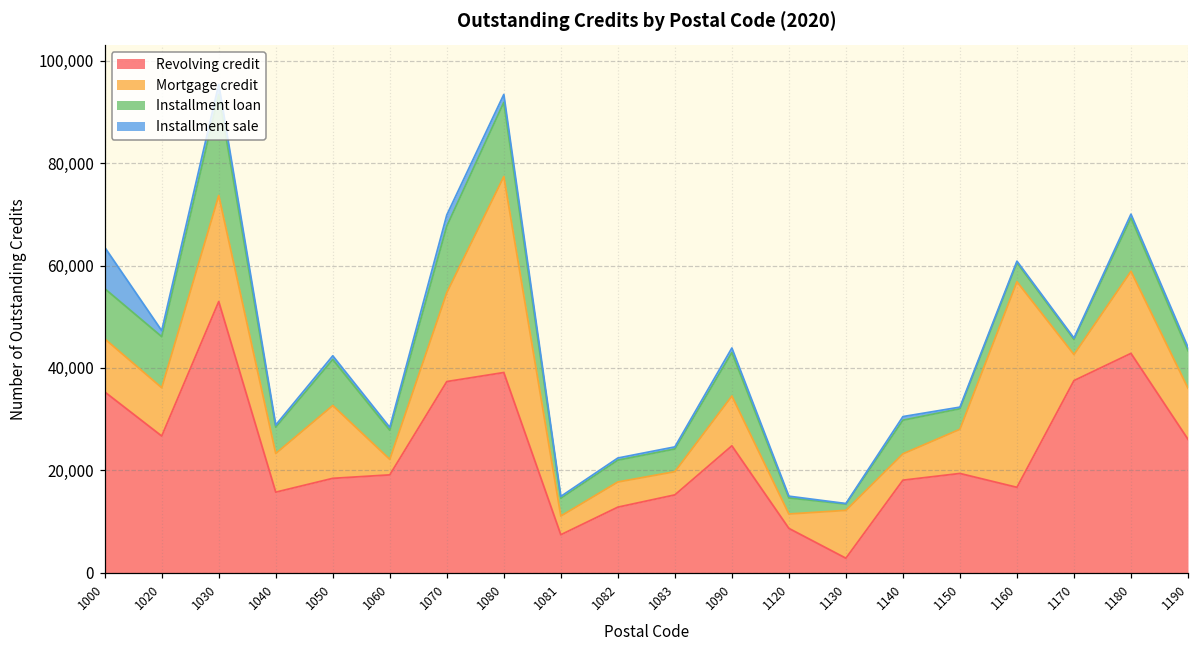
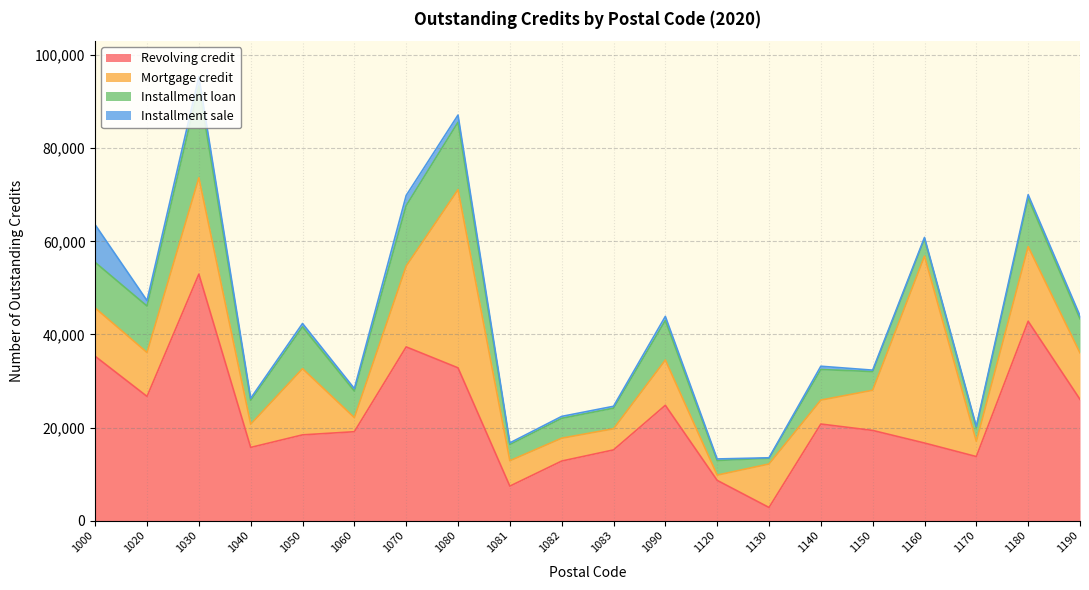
Mortgage credit, 1040: 8,000 -> 5,000
Revolving credit, 1080: 39,000 -> 33,000
Mortgage credit, 1081: 4,000 -> 5,000
Mortgage credit, 1120: 3,000 -> 1,000
Revolving credit, 1140: 18,000 -> 21,000
Revolving credit, 1170: 38,000 -> 14,000
Mortgage credit, 1170: 5,000 -> 3,000
